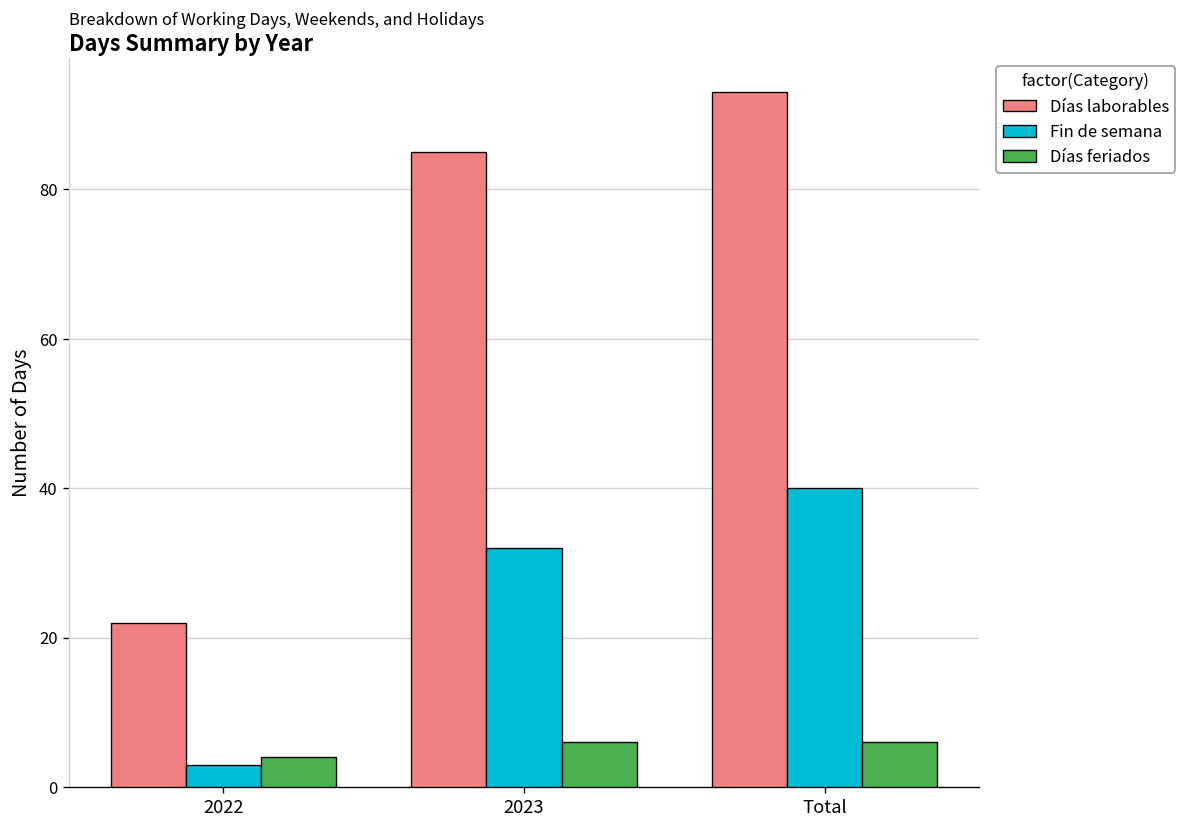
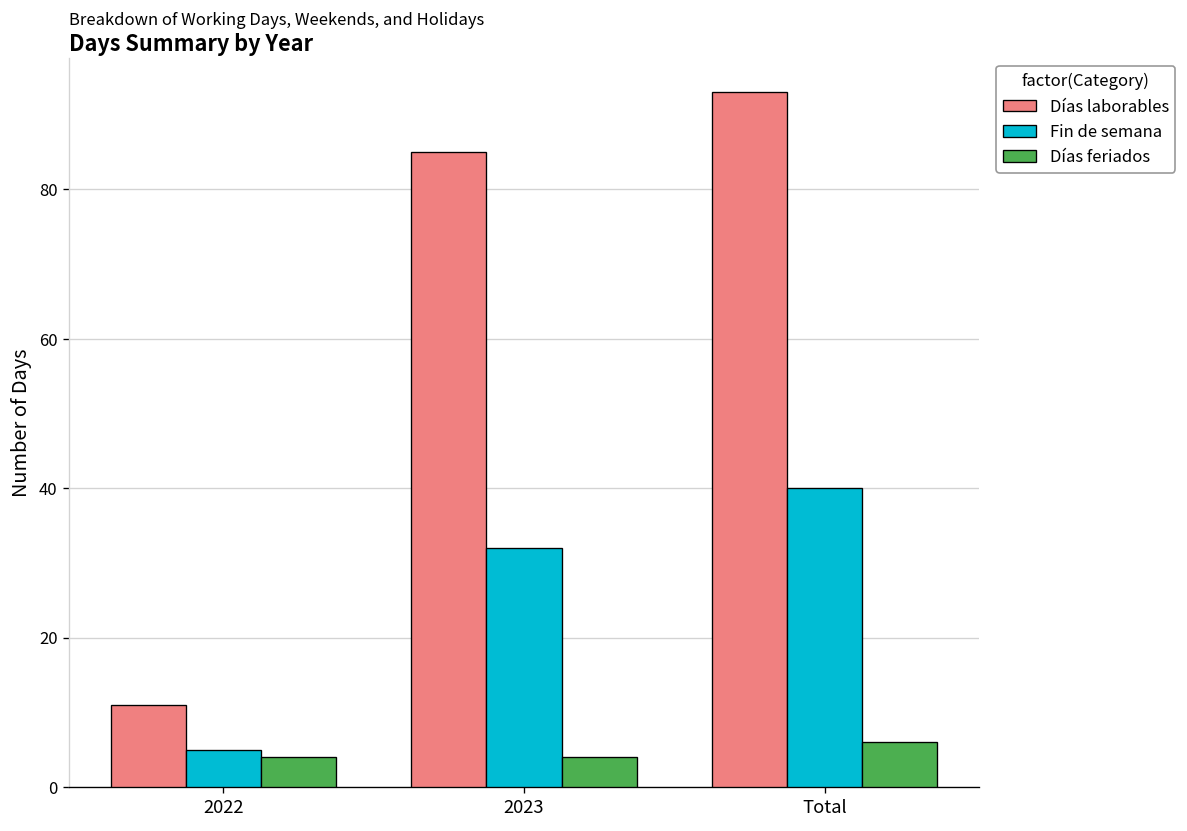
Días laborables, 2022: 22 -> 11
Fin de semana, 2022: 3 -> 5
Días feriados, 2023: 6 -> 4
